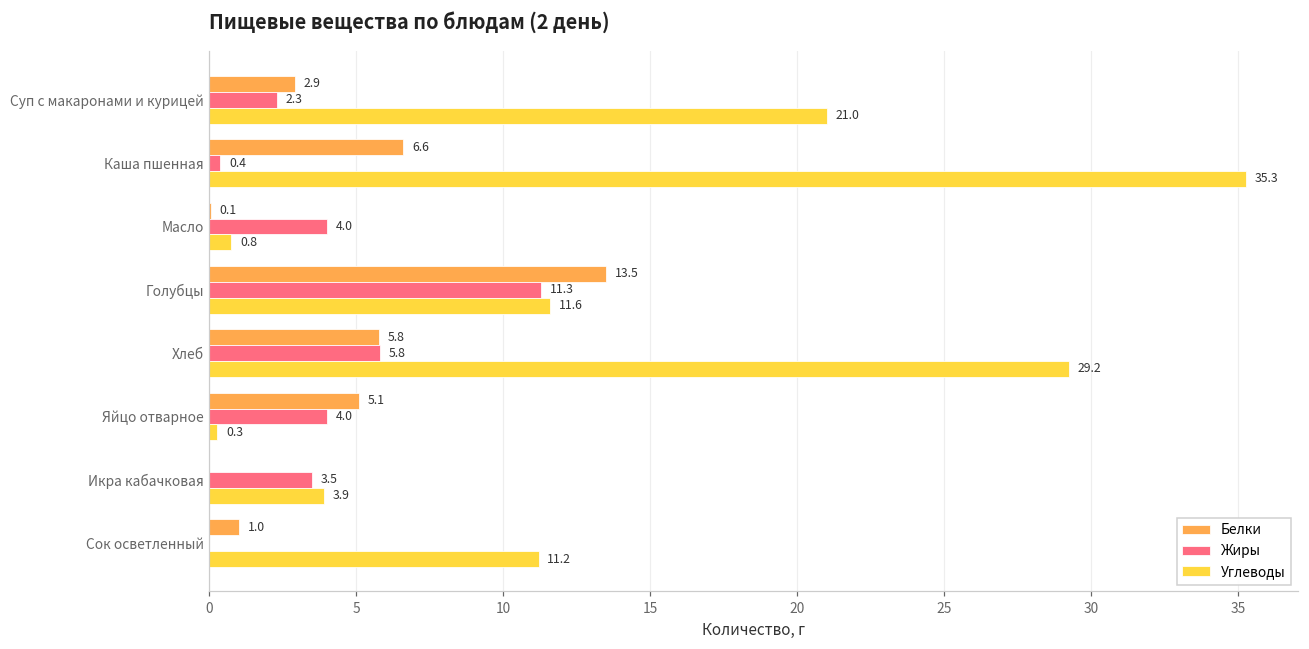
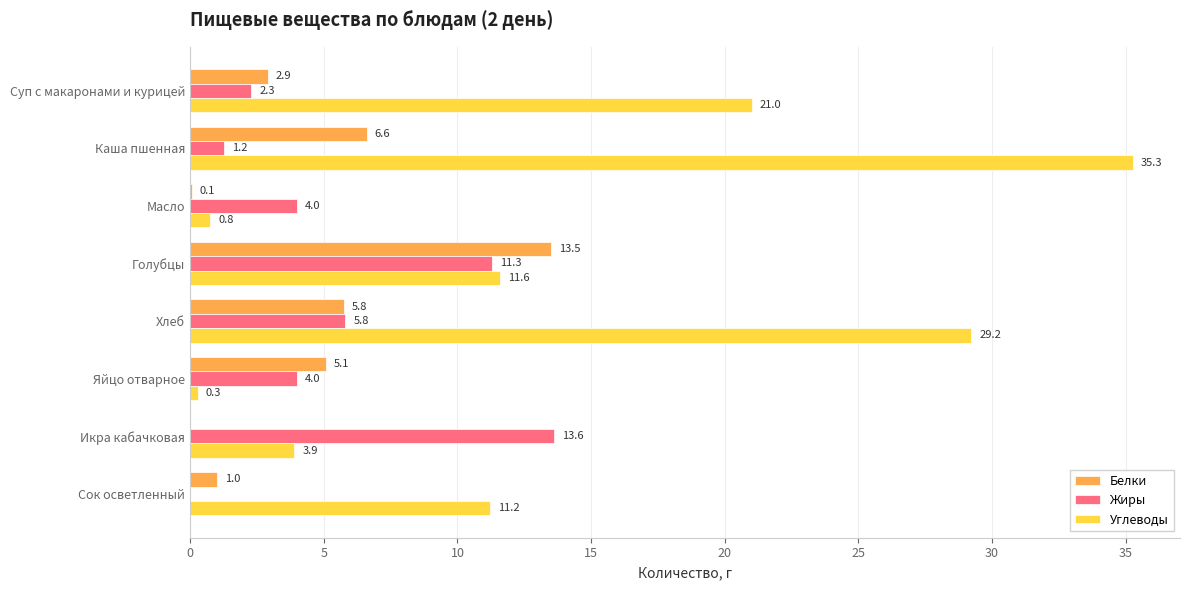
Жиры, Каша пшенная: 0.4 -> 1.2
Жиры, Икра кабачковая: 3.5 -> 13.6
